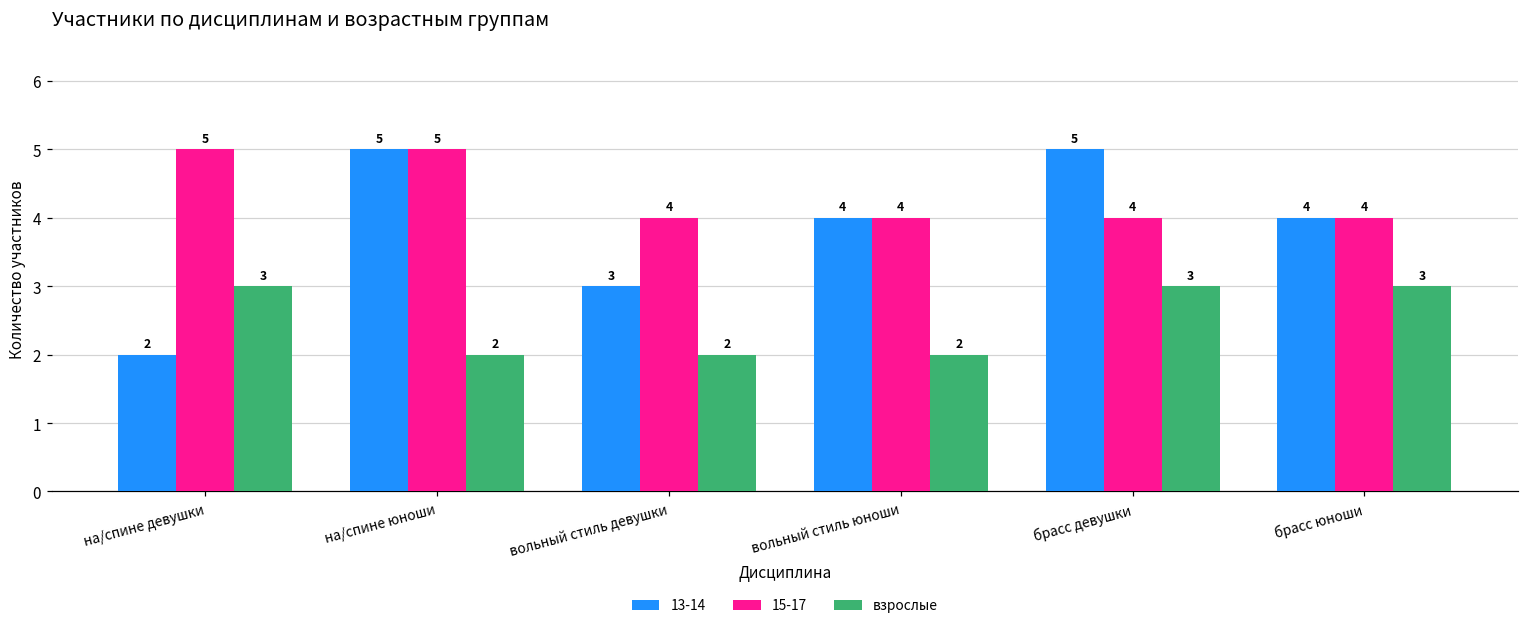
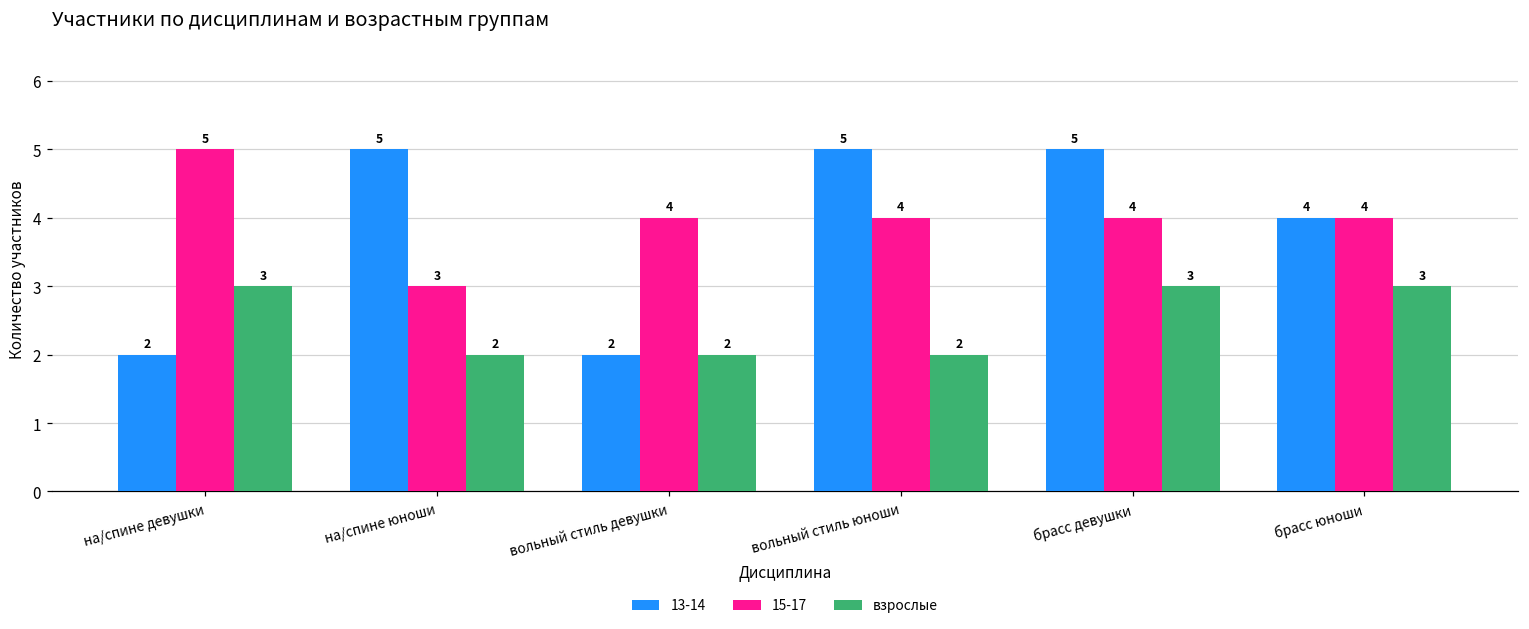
15-17, на/спине юноши: 5 -> 3
13-14, вольный стиль девушки: 3 -> 2
13-14, вольный стиль юноши: 4 -> 5
